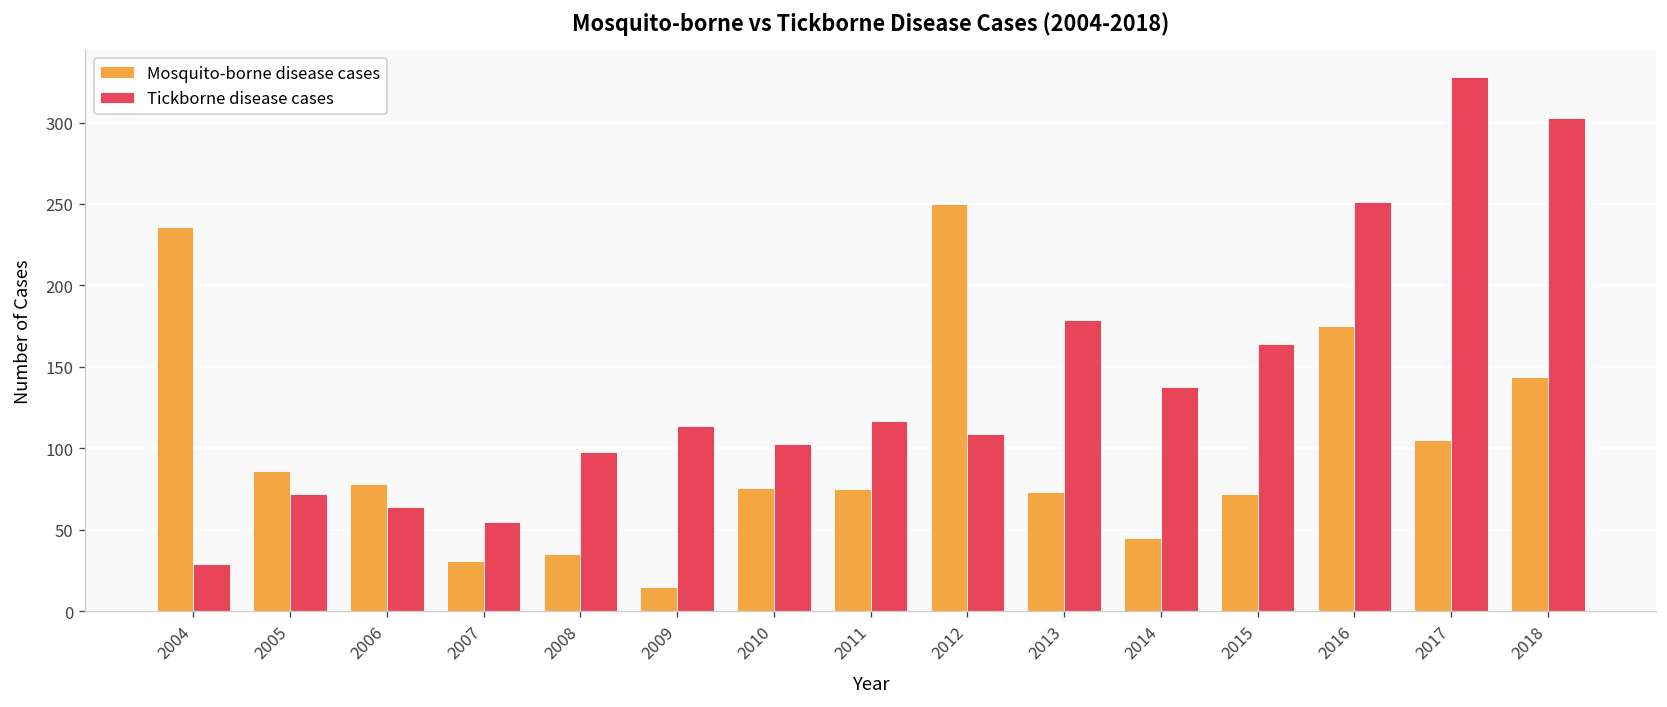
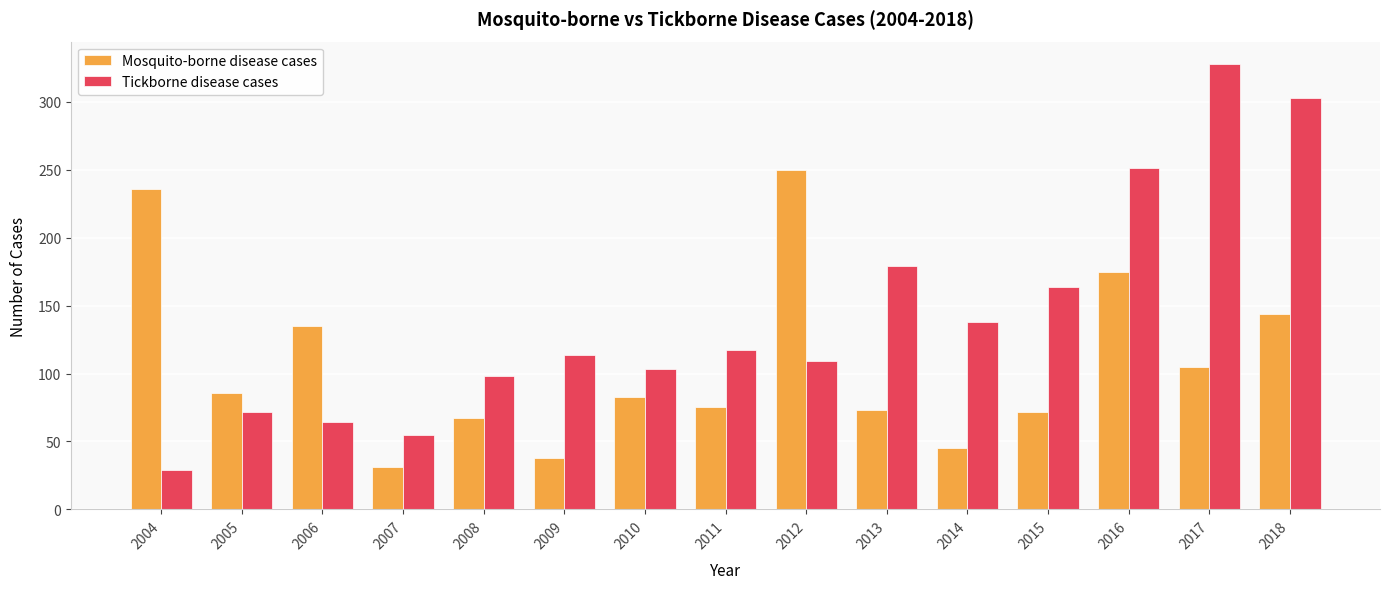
Mosquito-borne disease cases, 2006: 78 -> 135
Mosquito-borne disease cases, 2008: 35 -> 67
Mosquito-borne disease cases, 2009: 15 -> 38
Mosquito-borne disease cases, 2010: 76 -> 83
